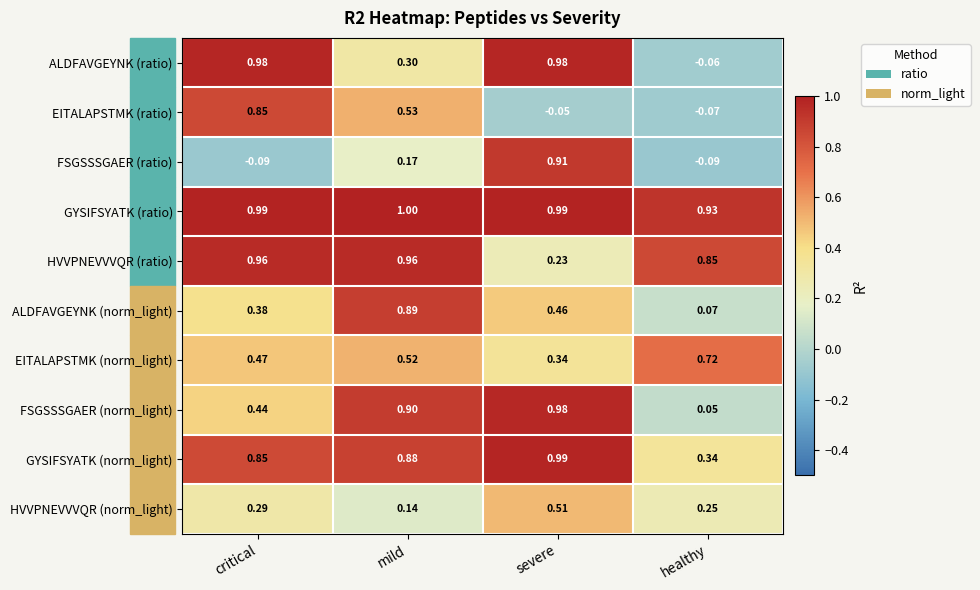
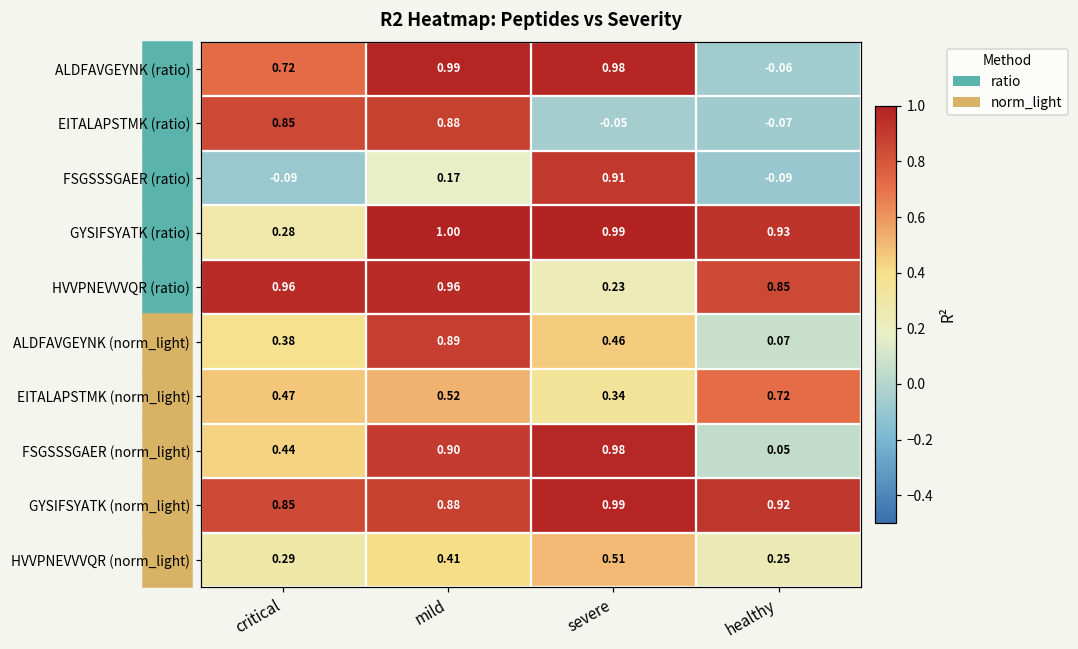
ALDFAVGEYNK (ratio), critical: 0.98 -> 0.72
ALDFAVGEYNK (ratio), mild: 0.30 -> 0.99
EITALAPSTMK (ratio), mild: 0.53 -> 0.88
GYSIFSYATK (ratio), critical: 0.99 -> 0.28
GYSIFSYATK (norm_light), healthy: 0.34 -> 0.92
HVVPNEVVVQR (norm_light), mild: 0.14 -> 0.41
